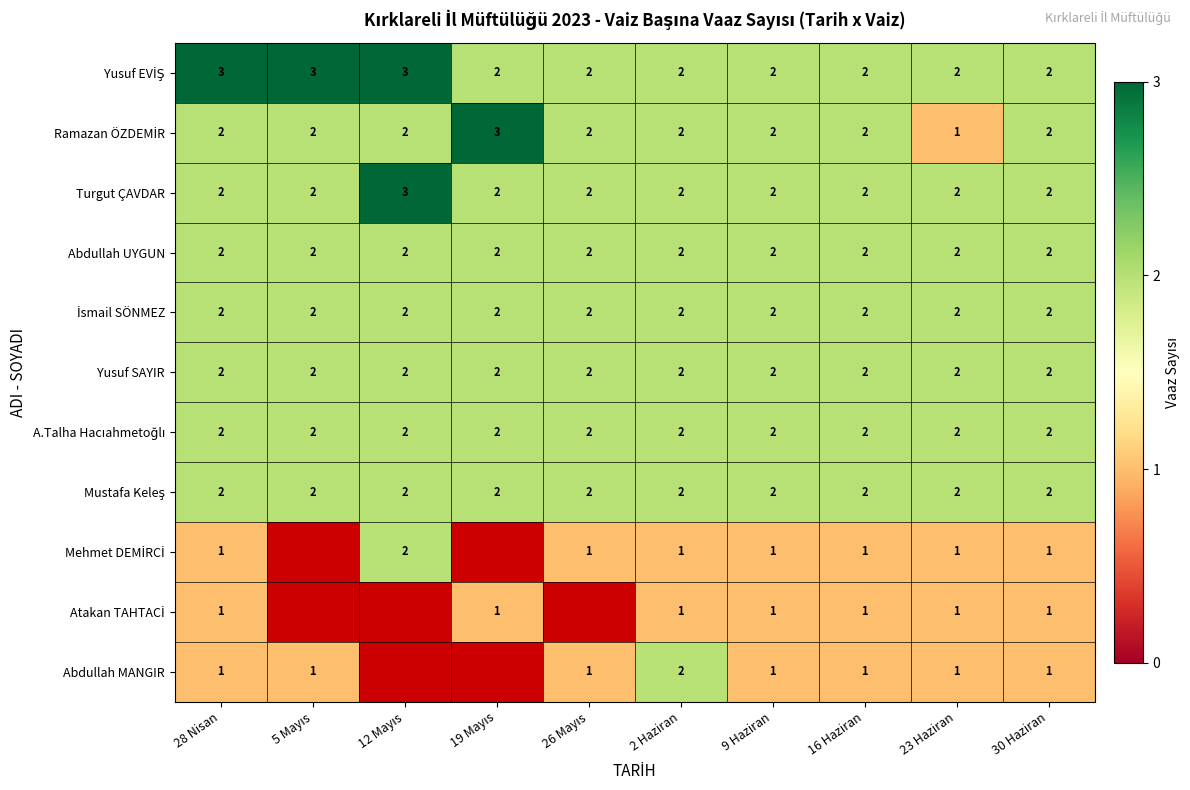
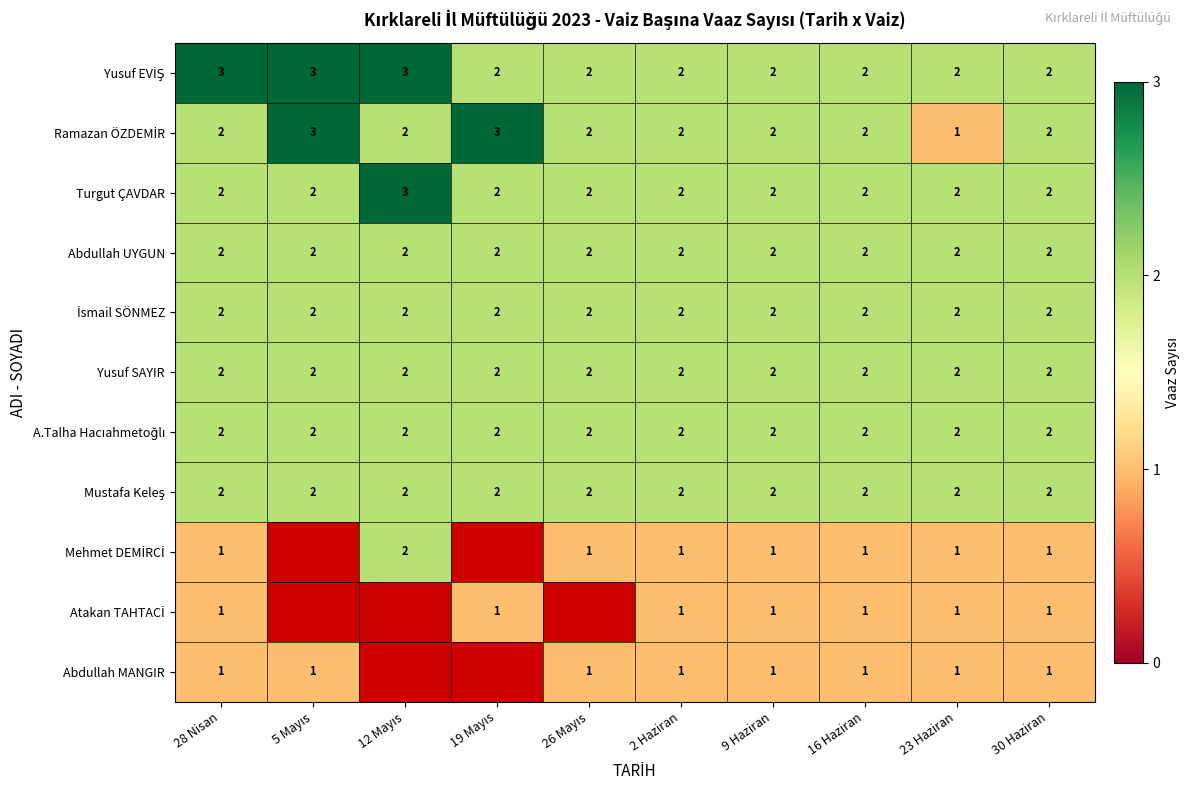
Ramazan ÖZDEMİR, 5 Mayıs: 2 -> 3
Abdullah MANGIR, 2 Haziran: 2 -> 1
